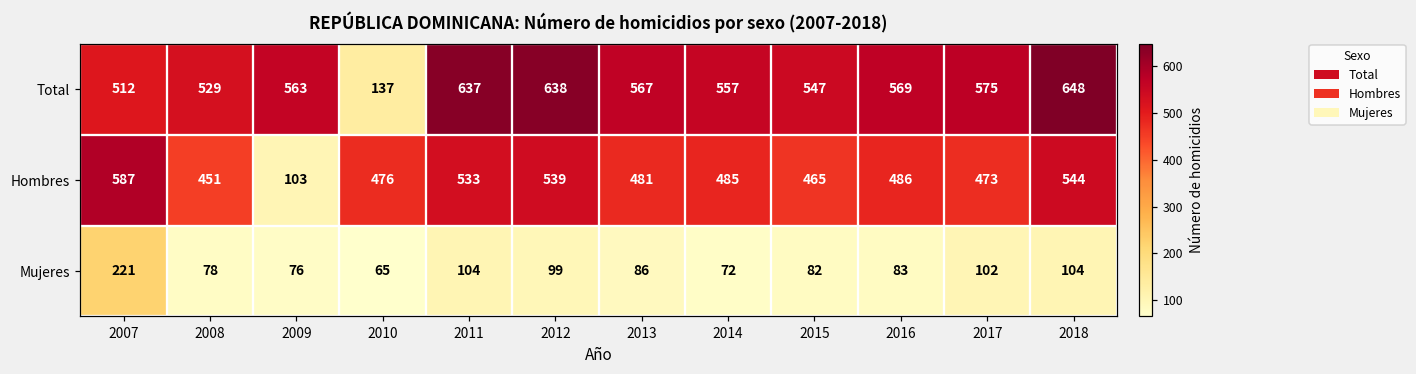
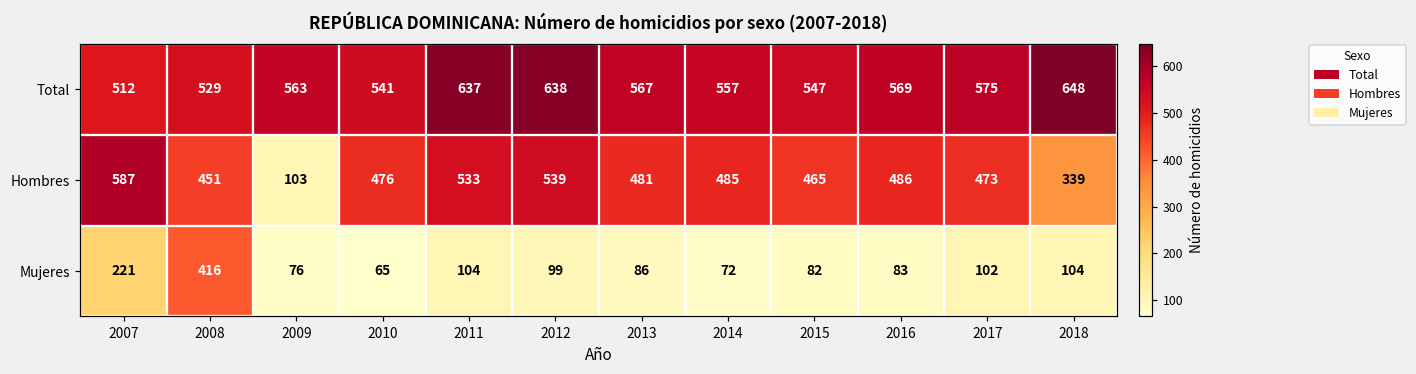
Total, 2010: 137 -> 541
Hombres, 2018: 544 -> 339
Mujeres, 2008: 78 -> 416
